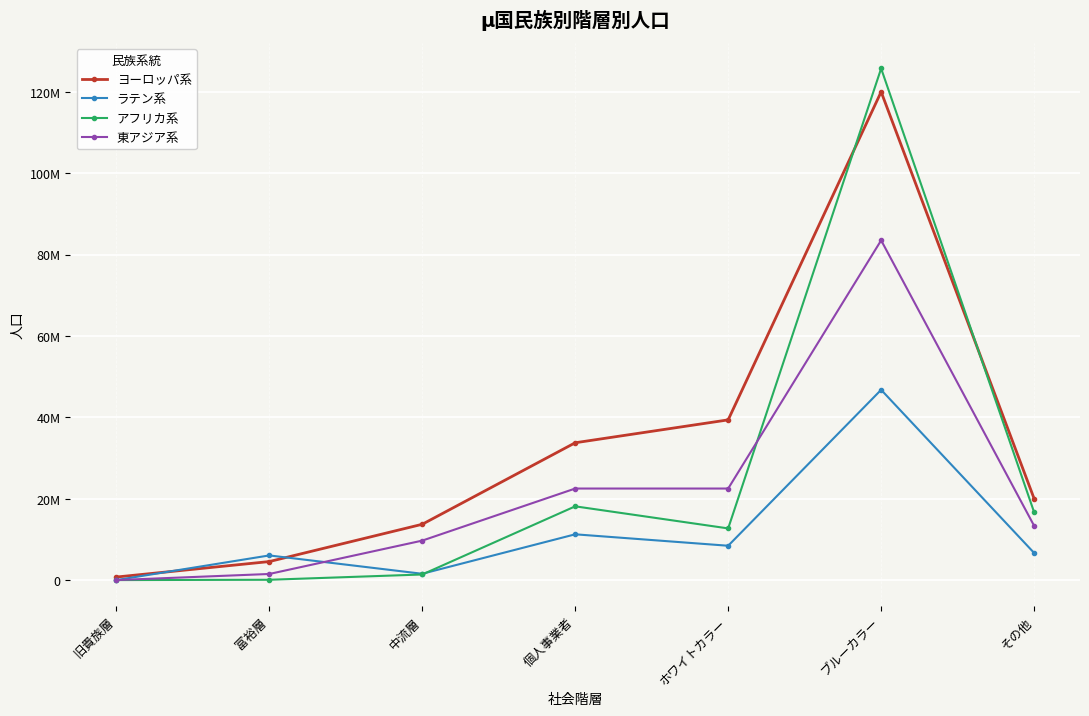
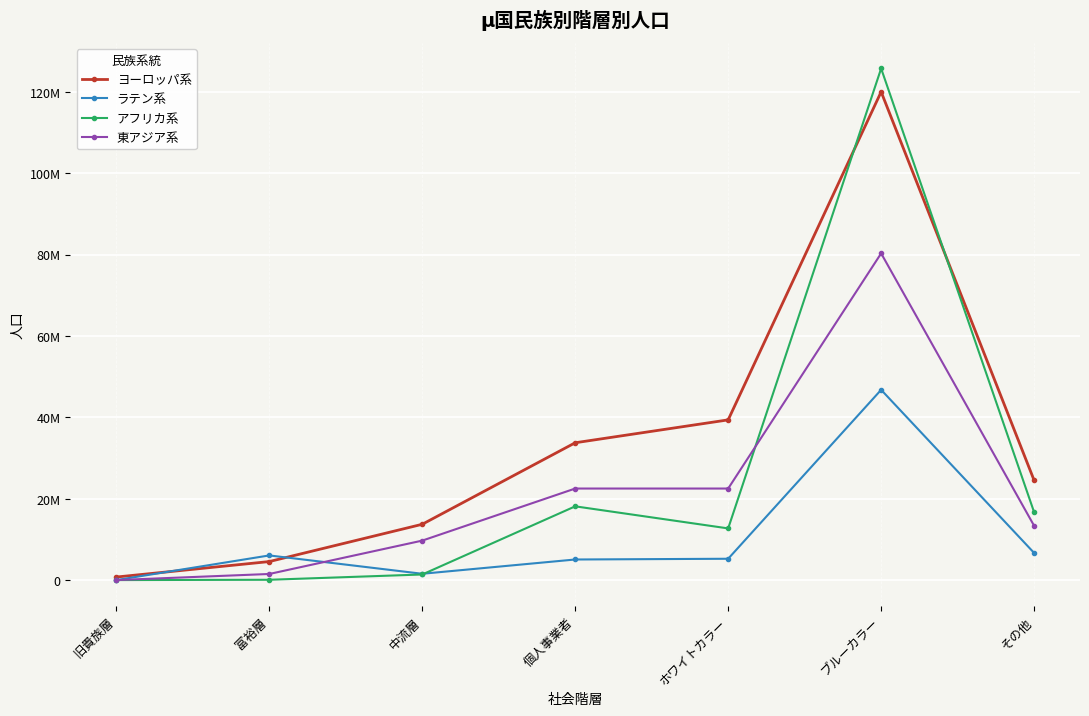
ラテン系, 個人事業者: 11000000 -> 5000000
ラテン系, ホワイトカラー: 8000000 -> 5000000
東アジア系, ブルーカラー: 84000000 -> 80000000
ヨーロッパ系, その他: 20000000 -> 25000000
